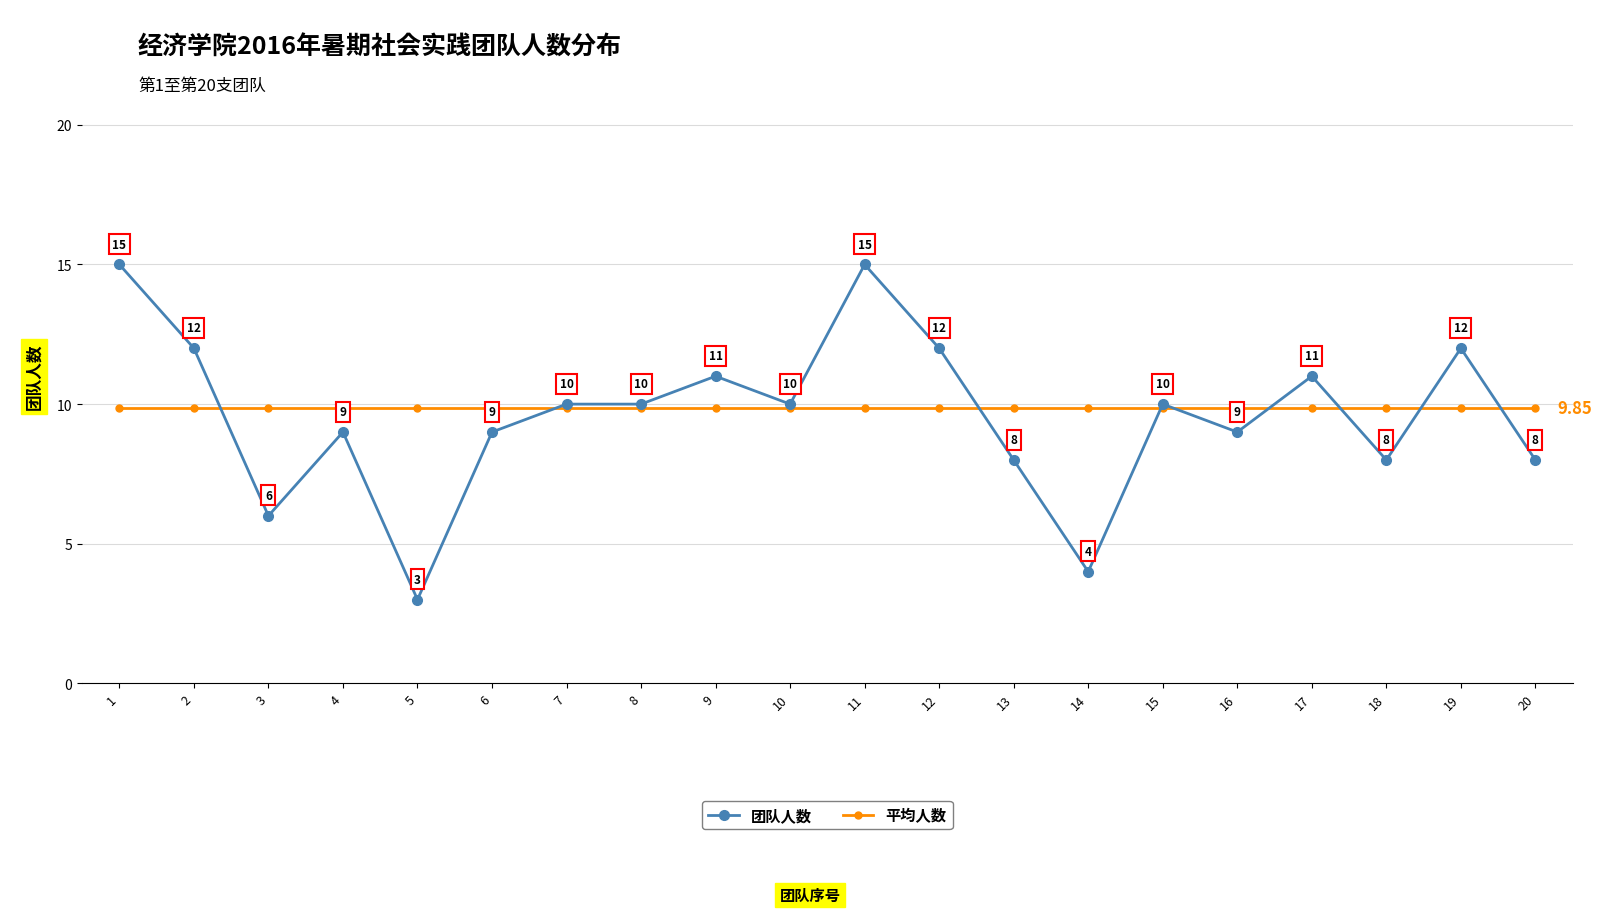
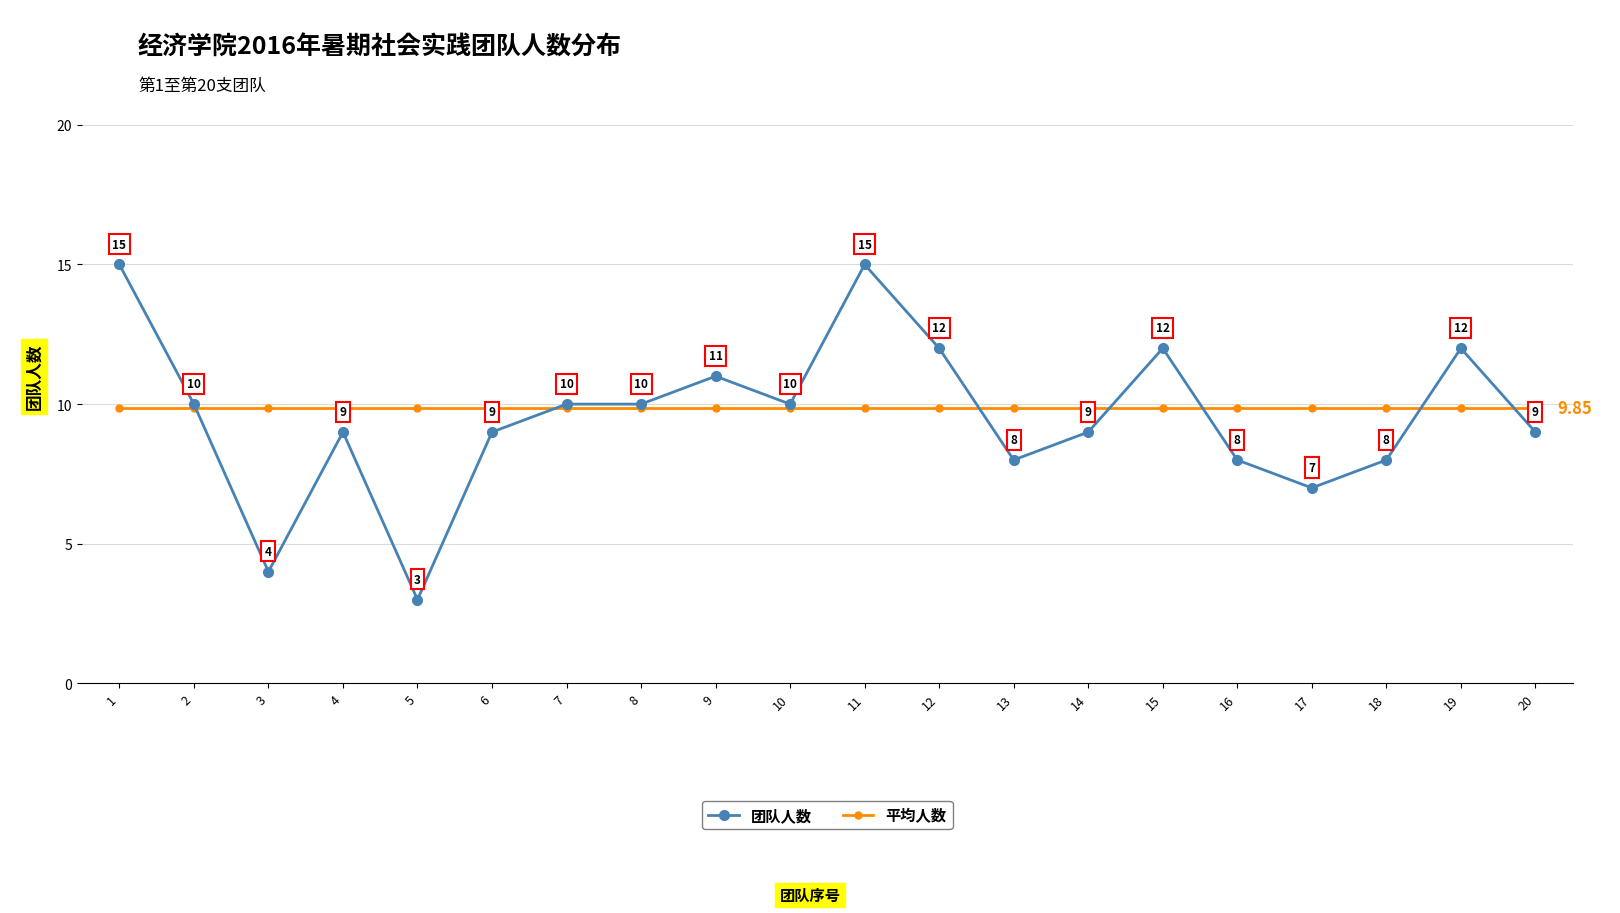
团队人数, 2: 12 -> 10
团队人数, 3: 6 -> 4
团队人数, 14: 4 -> 9
团队人数, 15: 10 -> 12
团队人数, 16: 9 -> 8
团队人数, 17: 11 -> 7
团队人数, 20: 8 -> 9
